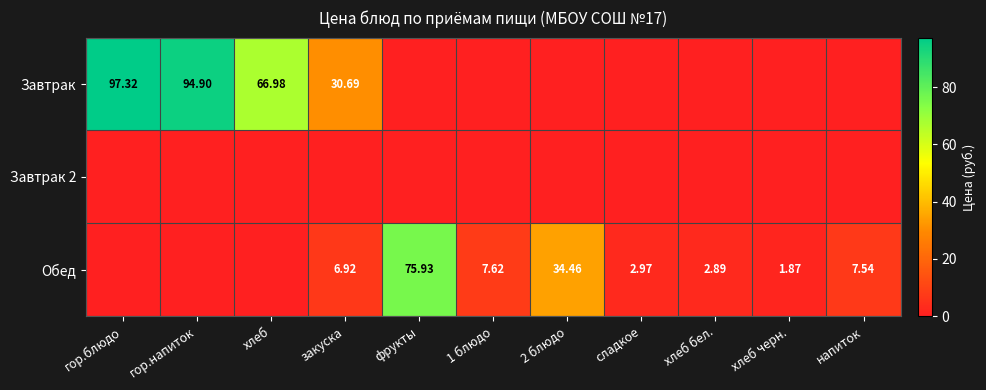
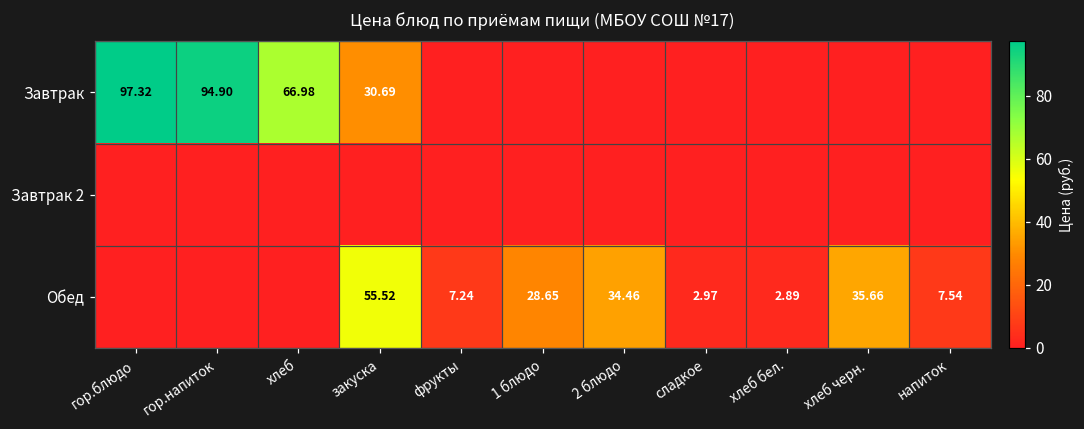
Обед, закуска: 6.92 -> 55.52
Обед, фрукты: 75.93 -> 7.24
Обед, 1 блюдо: 7.62 -> 28.65
Обед, хлеб черн.: 1.87 -> 35.66
